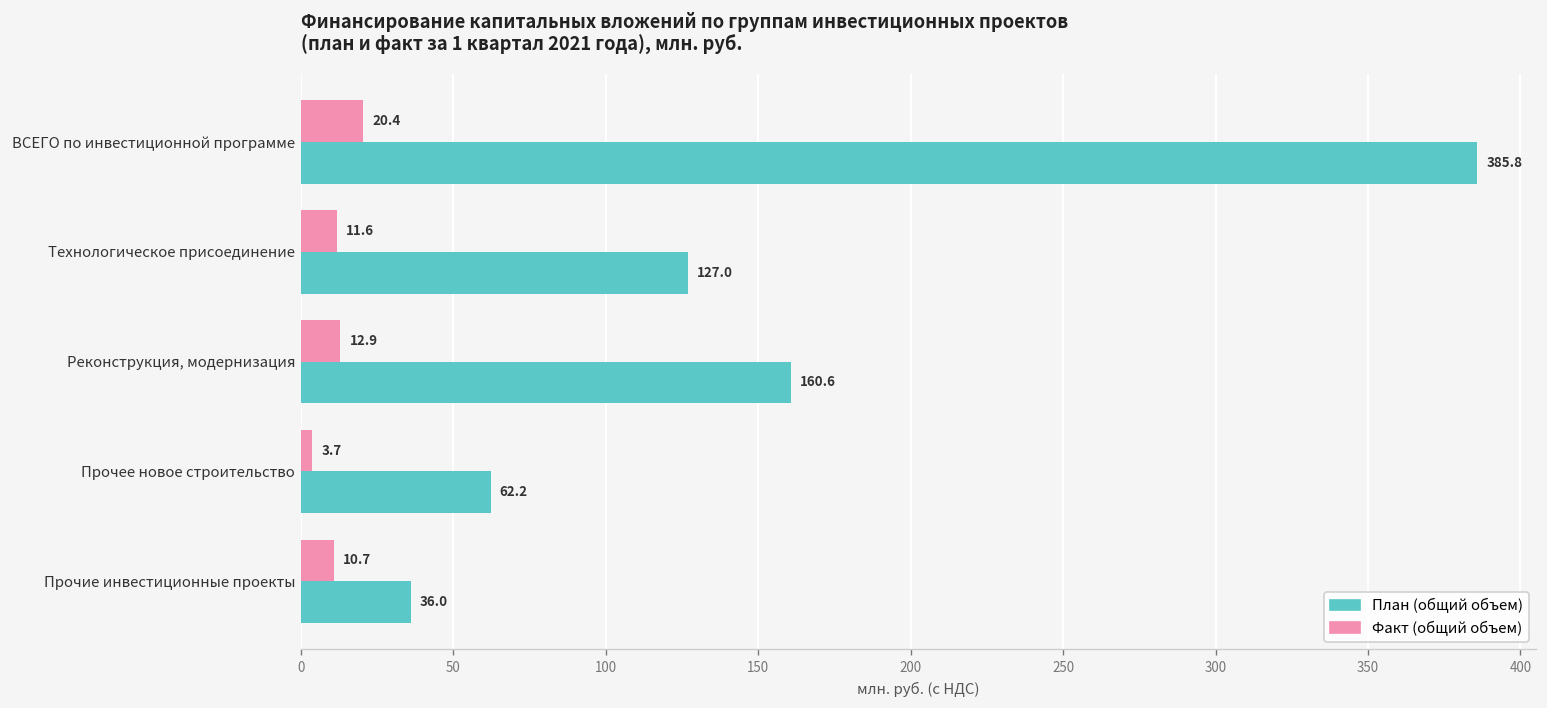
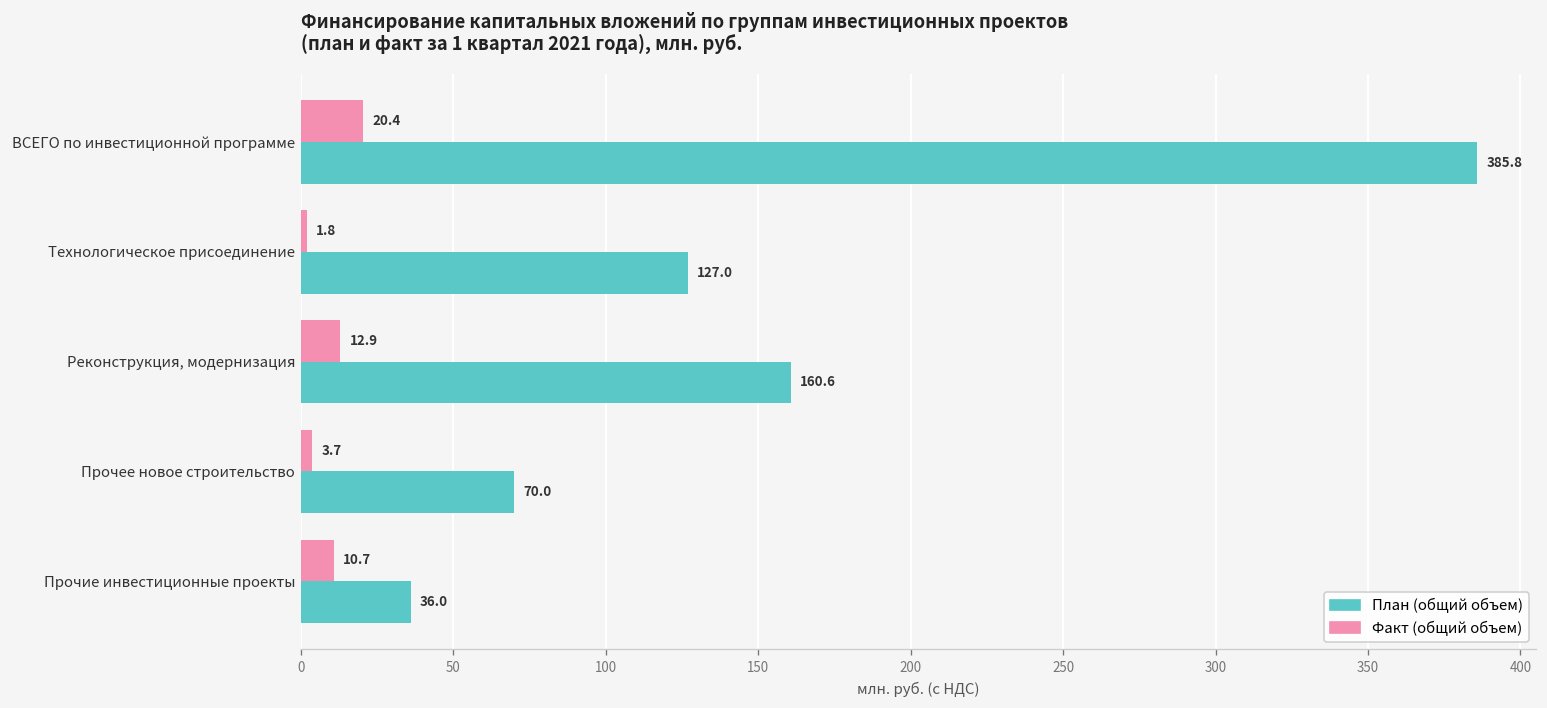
Факт (общий объем), Технологическое присоединение: 11.6 -> 1.8
План (общий объем), Прочее новое строительство: 62.2 -> 70.0
